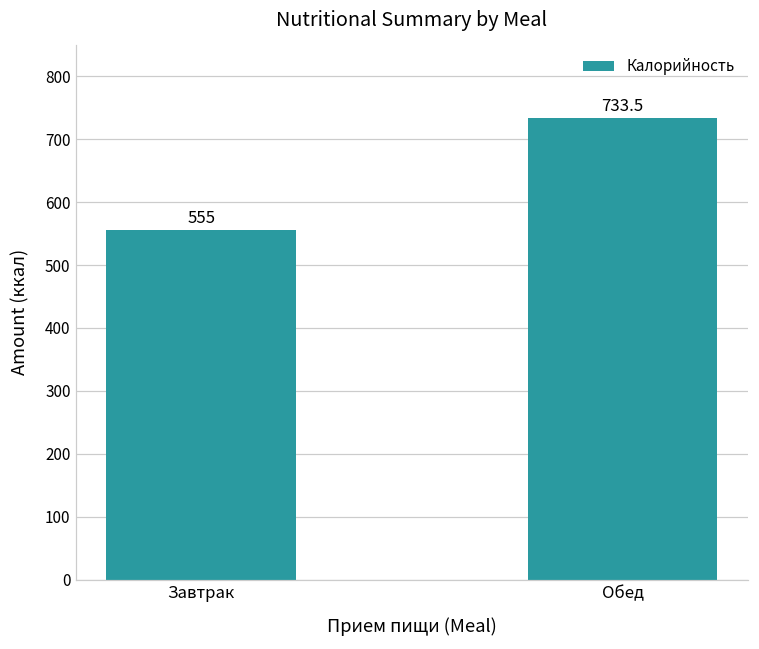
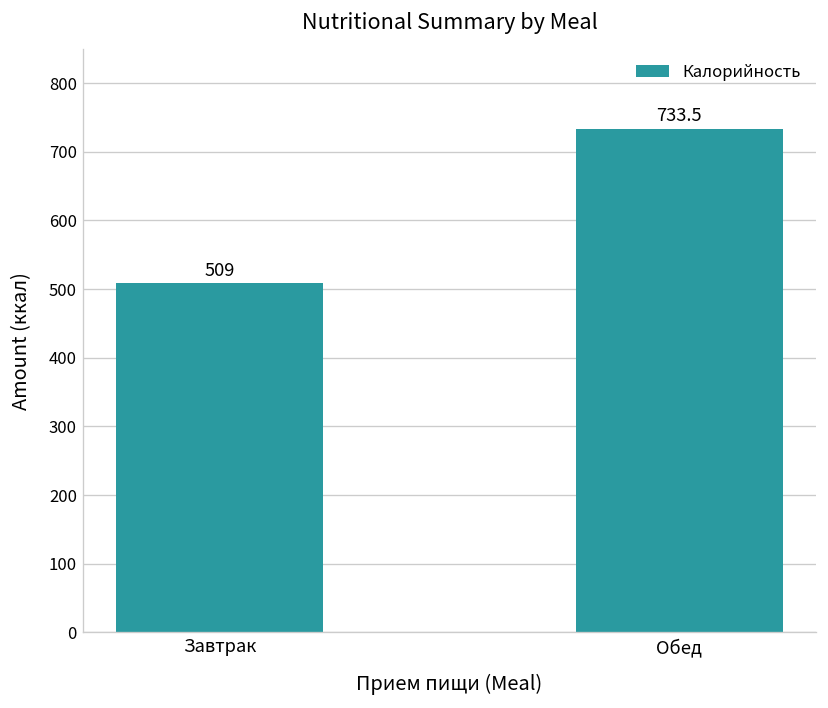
Завтрак: 555 -> 509
